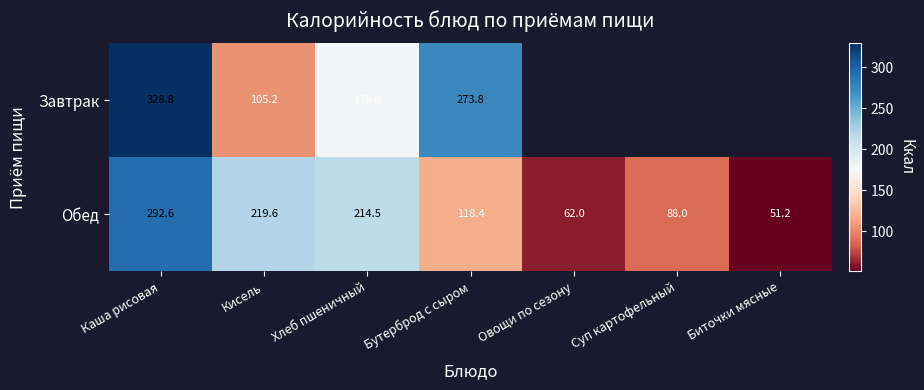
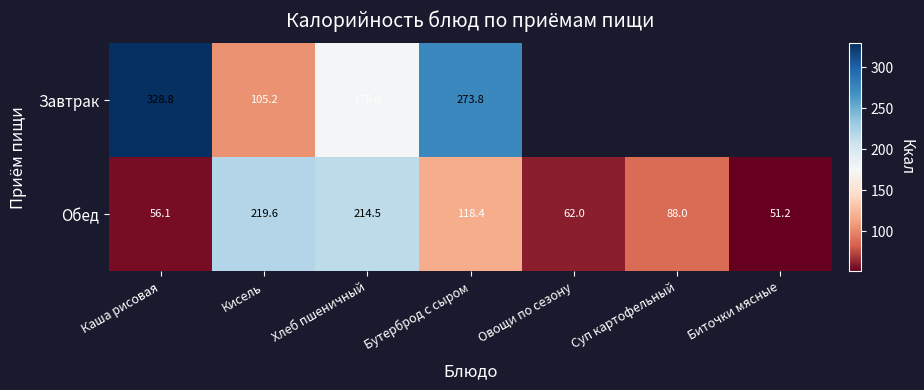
Обед, Каша рисовая: 292.6 -> 56.1
